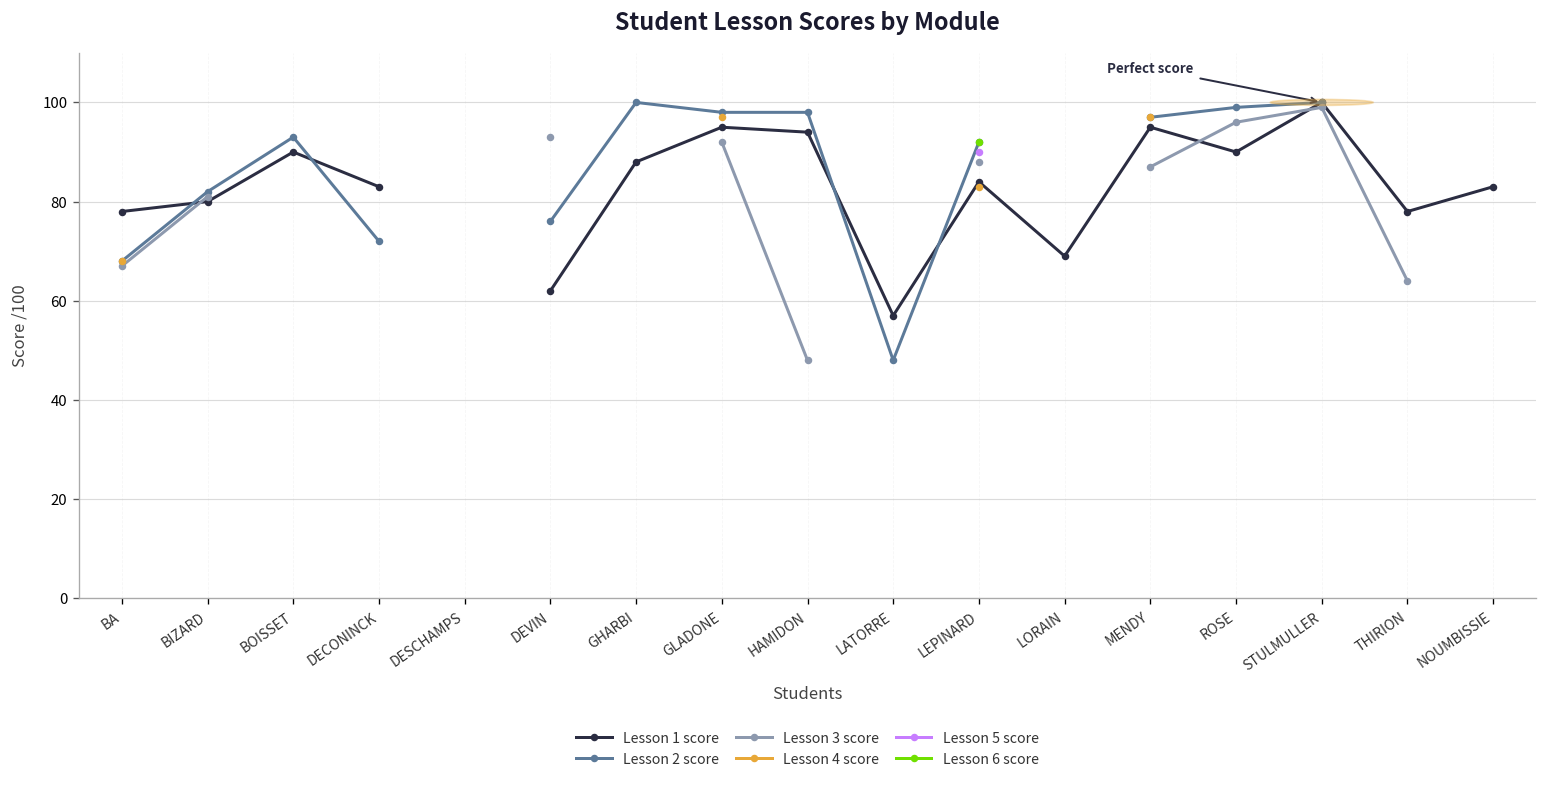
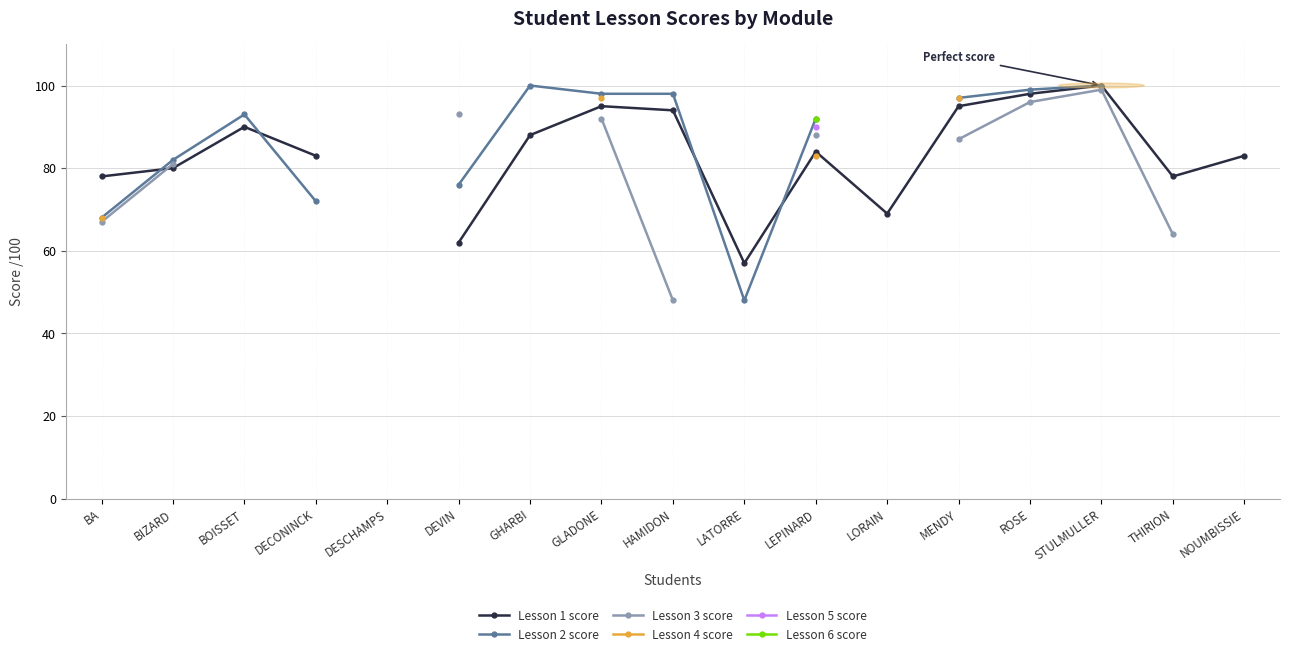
Lesson 1 score, ROSE: 90 -> 98
